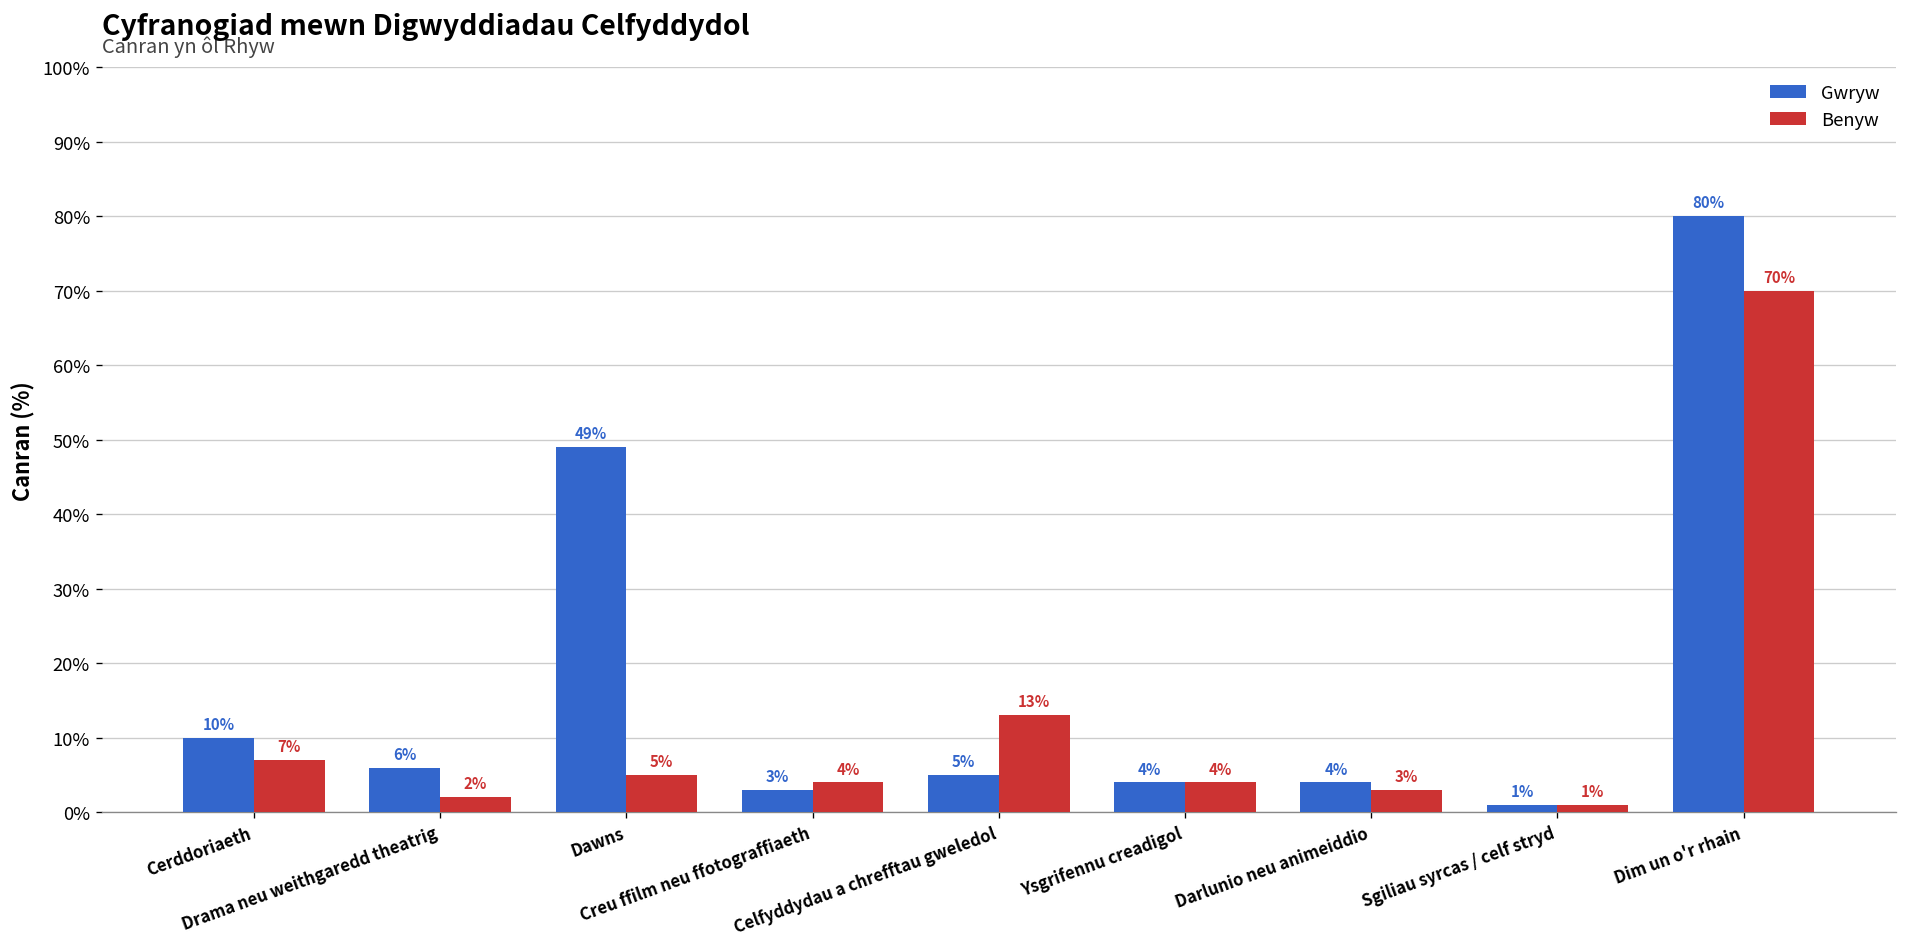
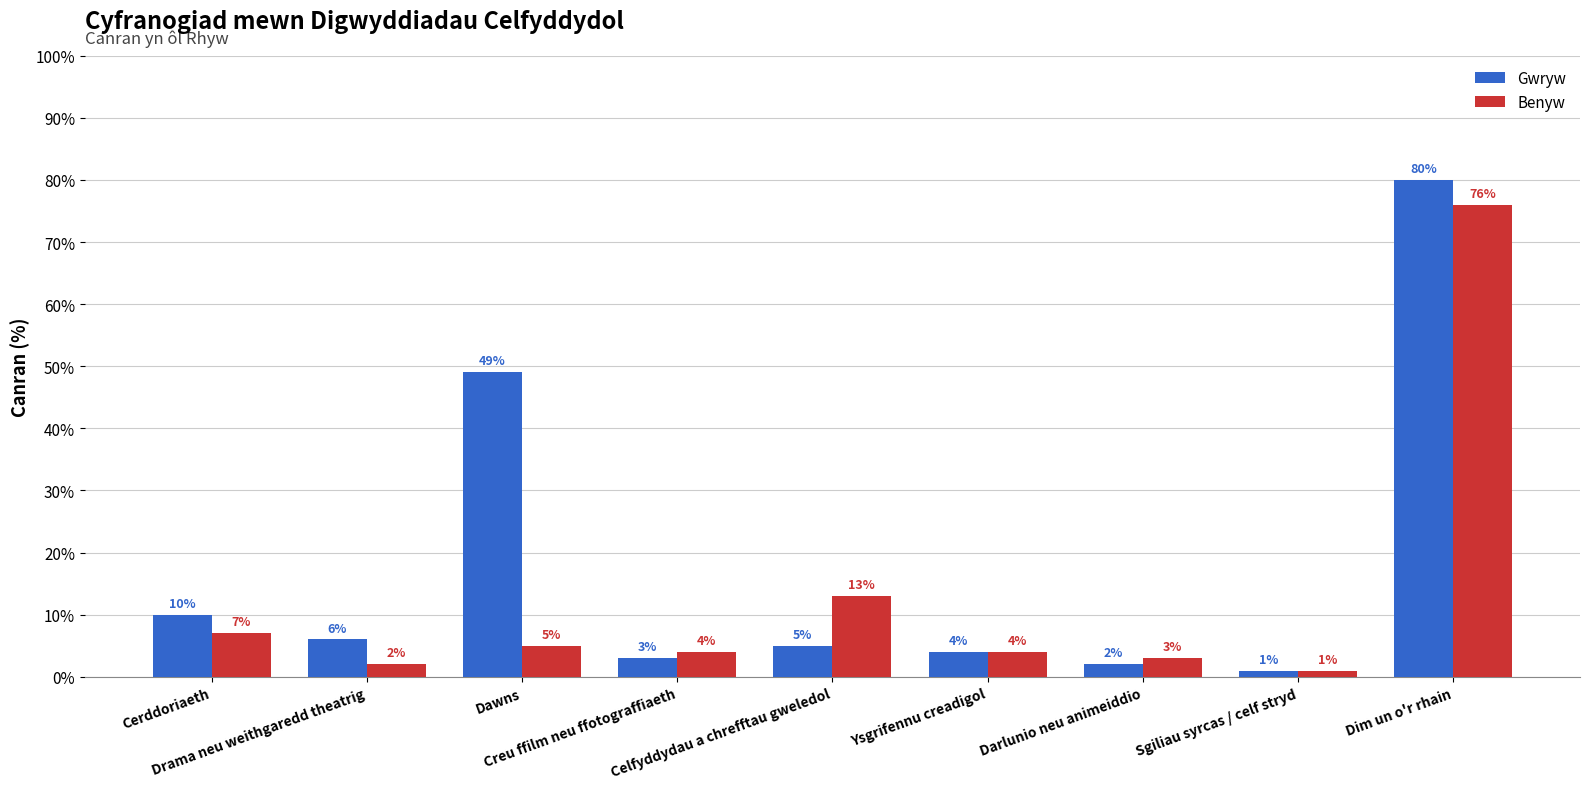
Gwryw, Darlunio neu animeiddio: 4% -> 2%
Benyw, Dim un o'r rhain: 70% -> 76%
